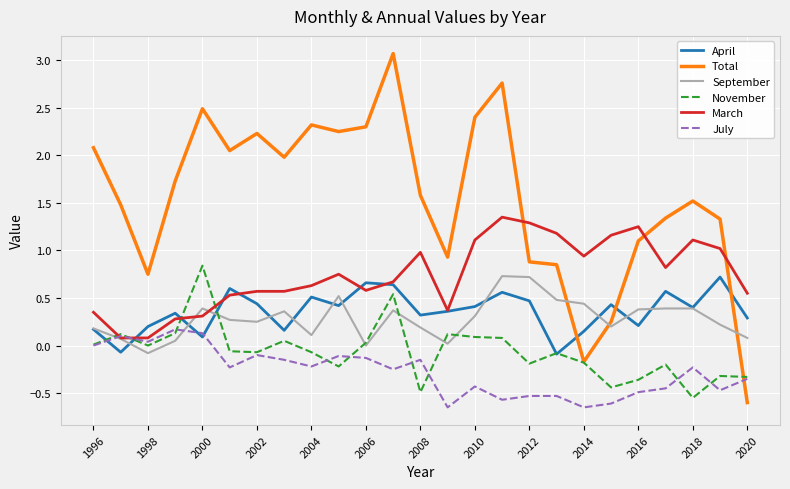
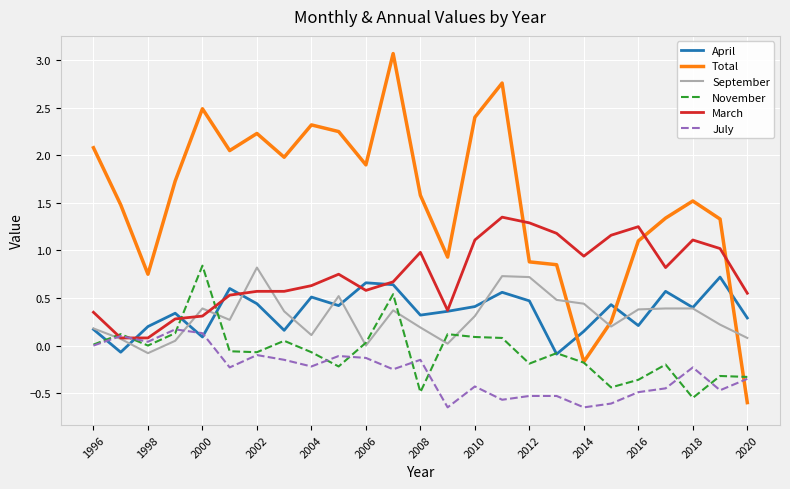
September, 2002: 0.3 -> 0.8
Total, 2006: 2.3 -> 1.9
